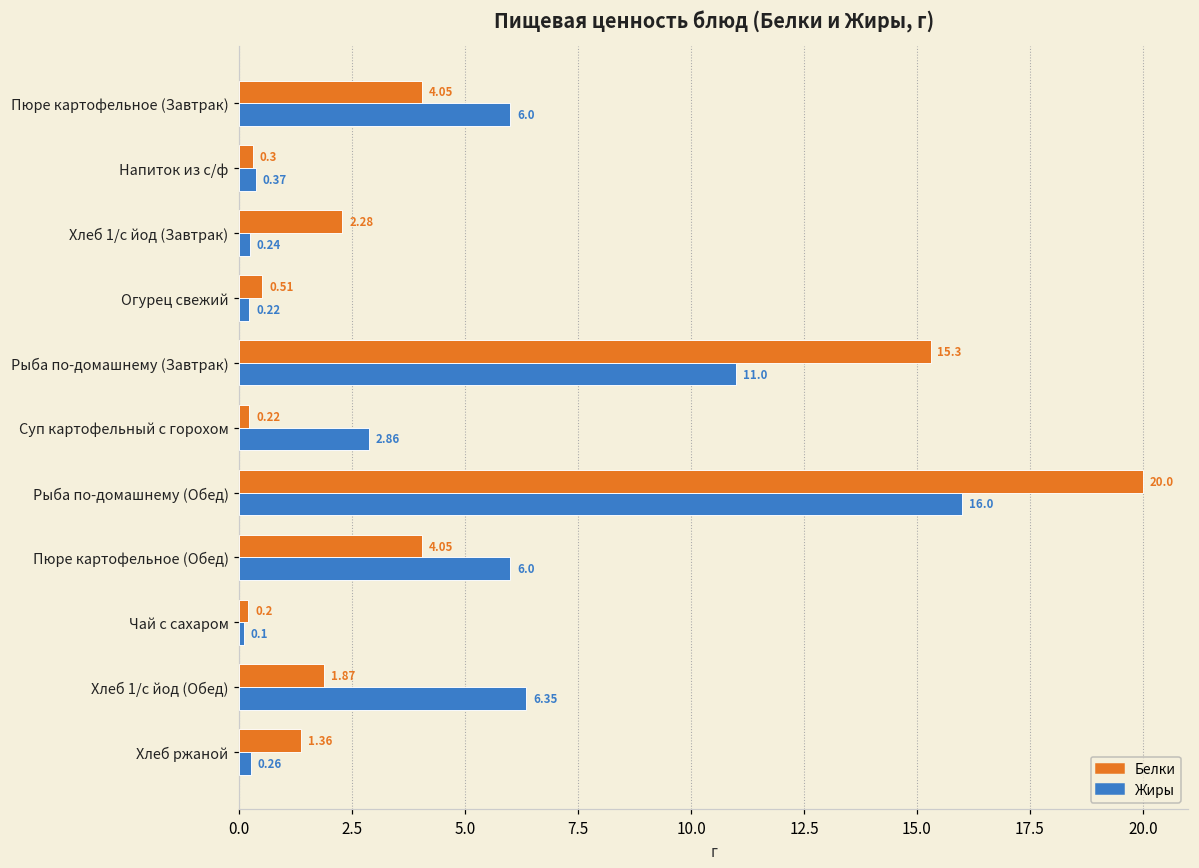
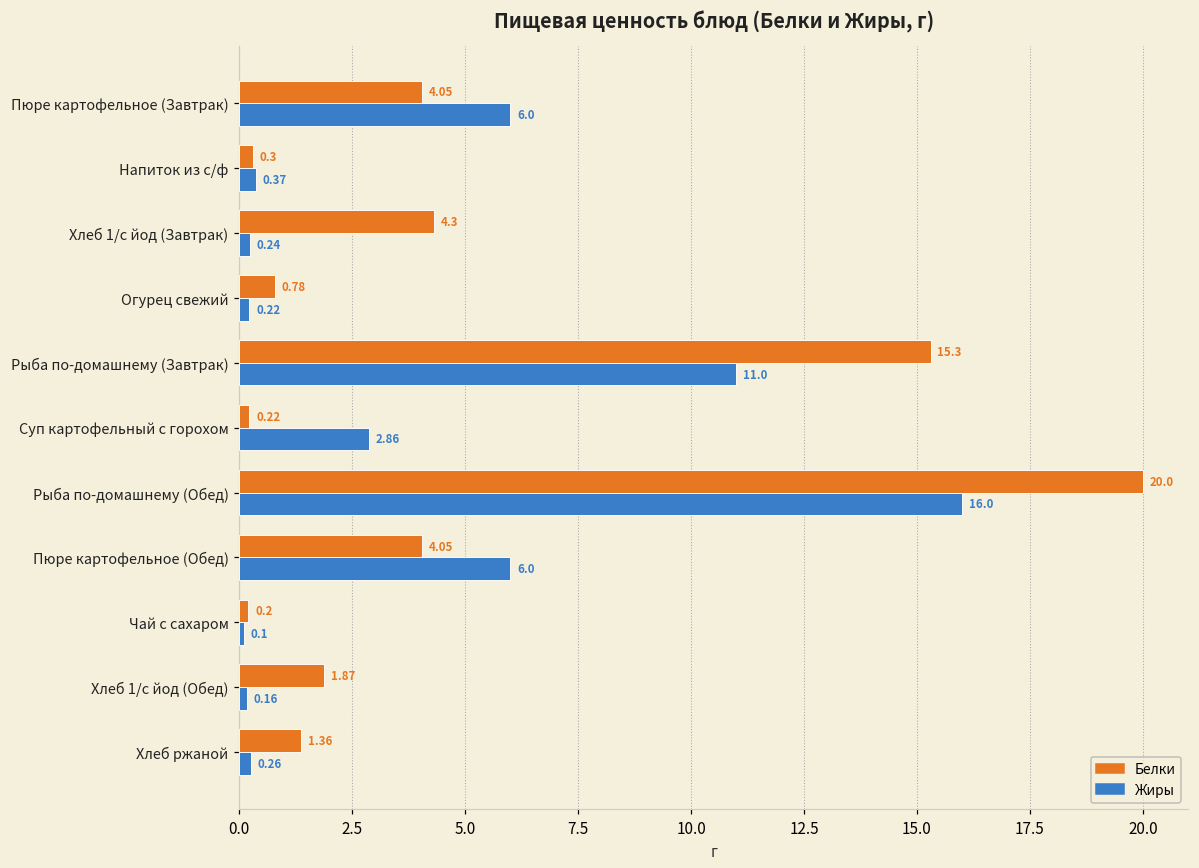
Белки, Хлеб 1/с йод (Завтрак): 2.28 -> 4.3
Белки, Огурец свежий: 0.51 -> 0.78
Жиры, Хлеб 1/с йод (Обед): 6.35 -> 0.16
